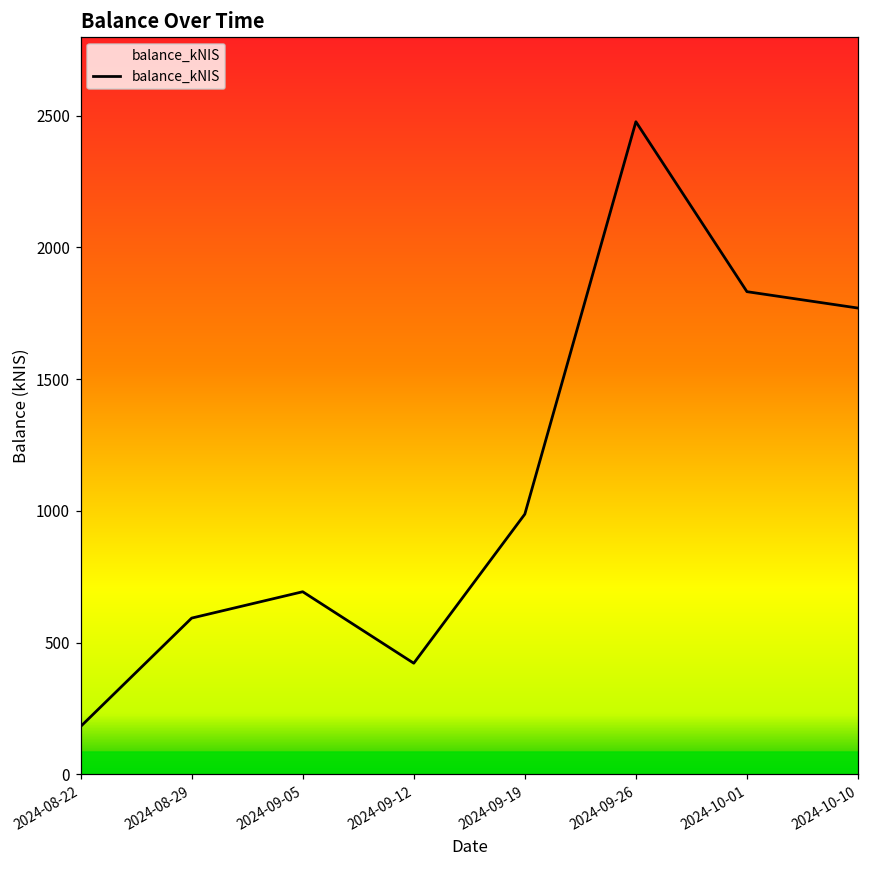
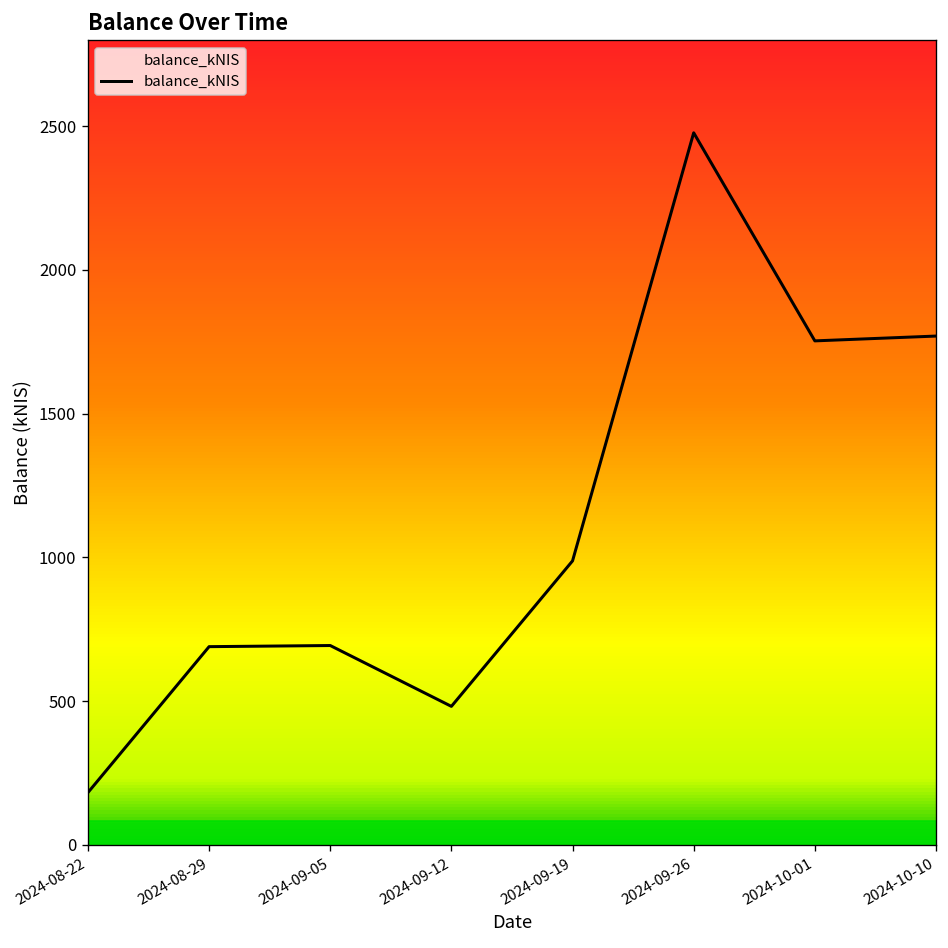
2024-08-29: 590 -> 690
2024-09-12: 420 -> 480
2024-10-01: 1830 -> 1750
